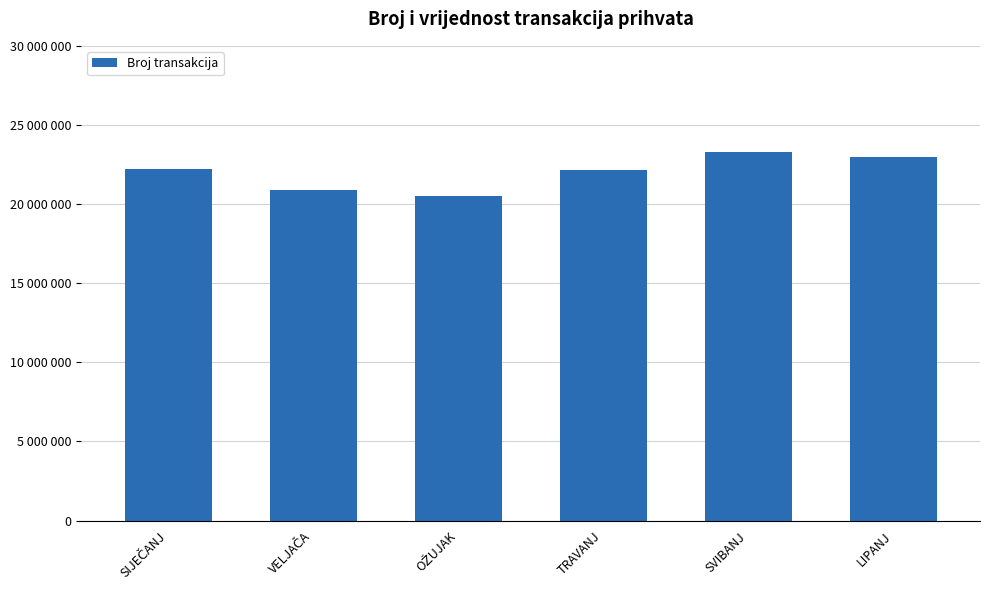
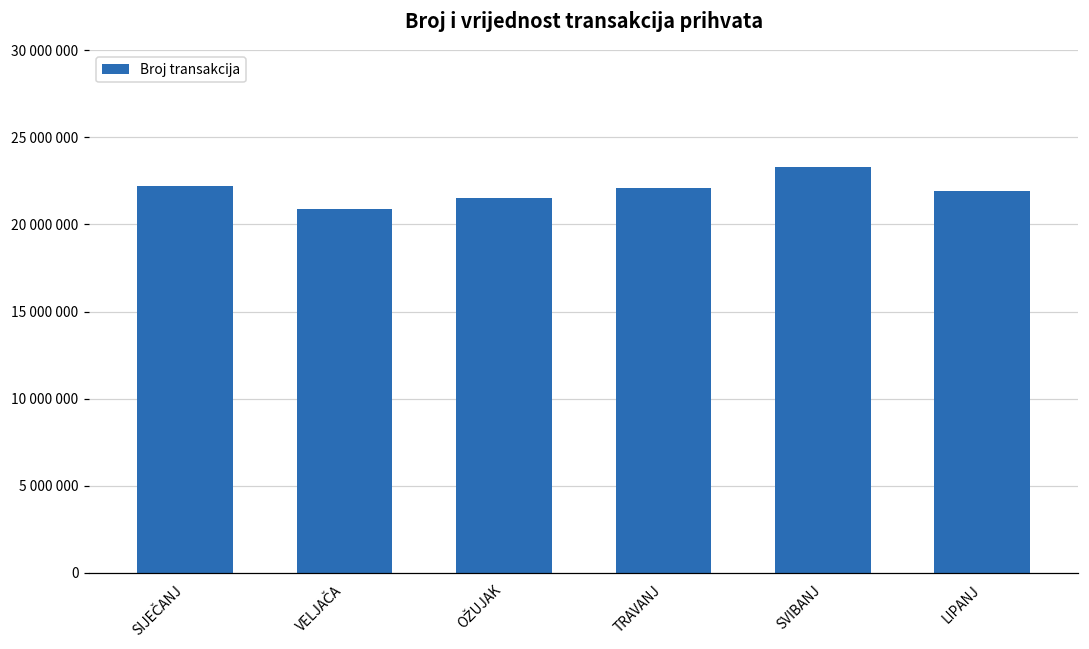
OŽUJAK: 20500000 -> 21500000
LIPANJ: 23000000 -> 21900000
